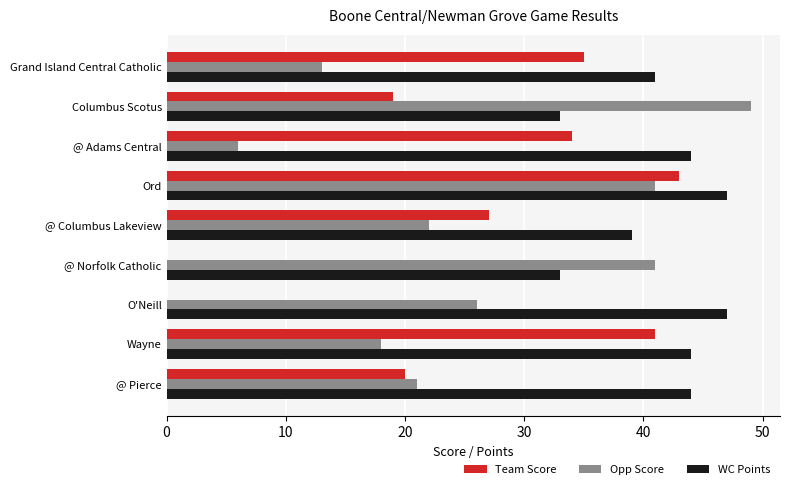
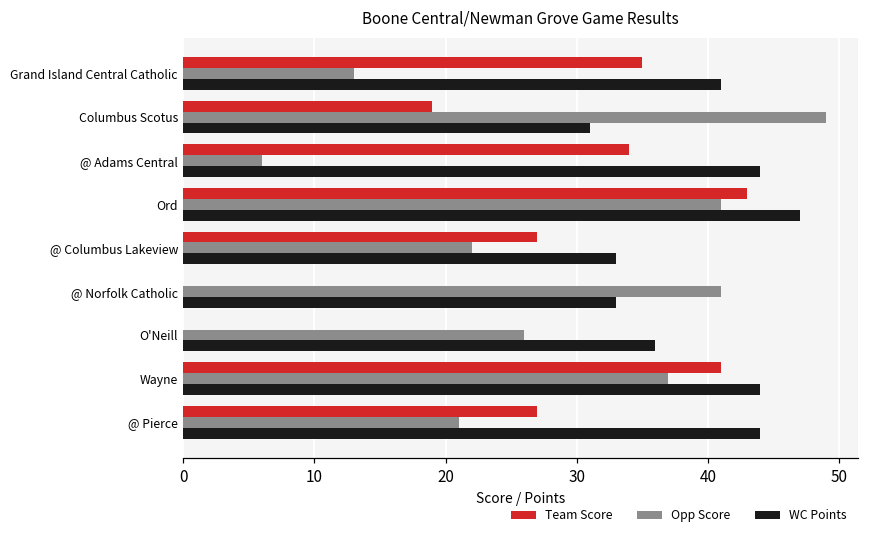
WC Points, Columbus Scotus: 33 -> 31
WC Points, @ Columbus Lakeview: 39 -> 33
WC Points, O'Neill: 47 -> 36
Opp Score, Wayne: 18 -> 37
Team Score, @ Pierce: 20 -> 27
